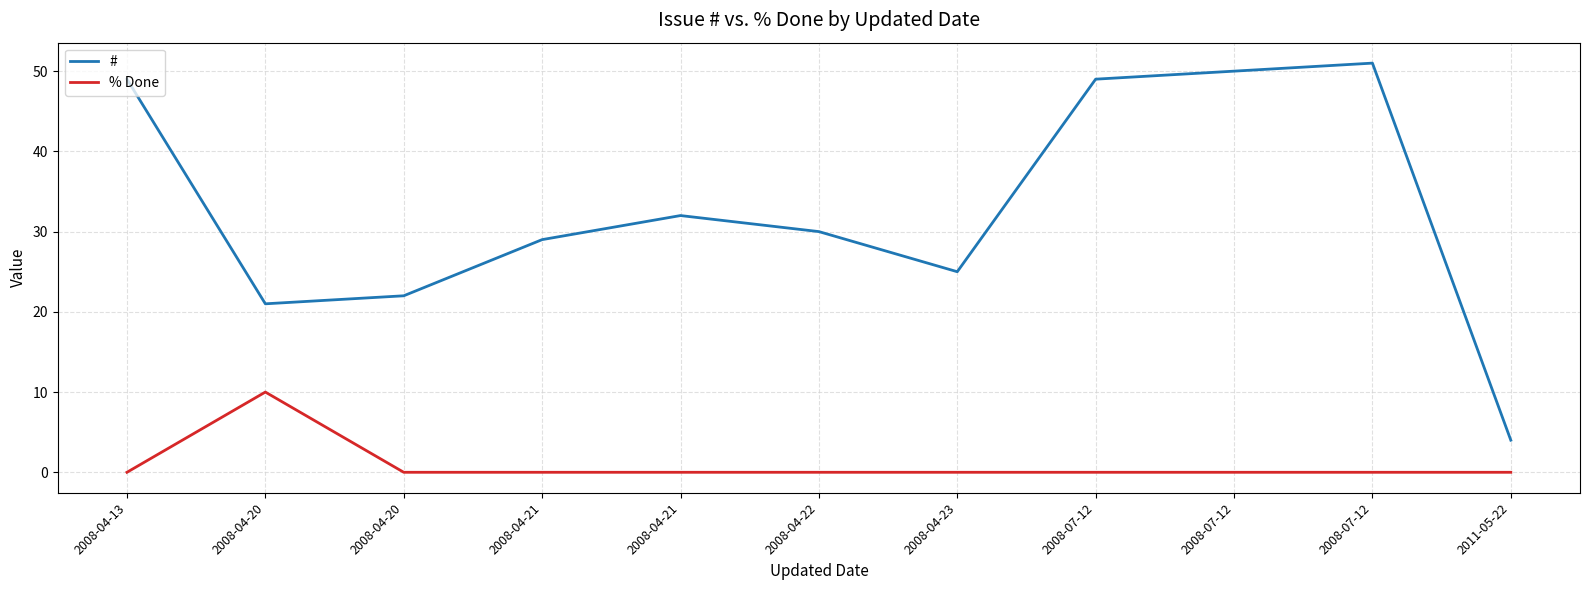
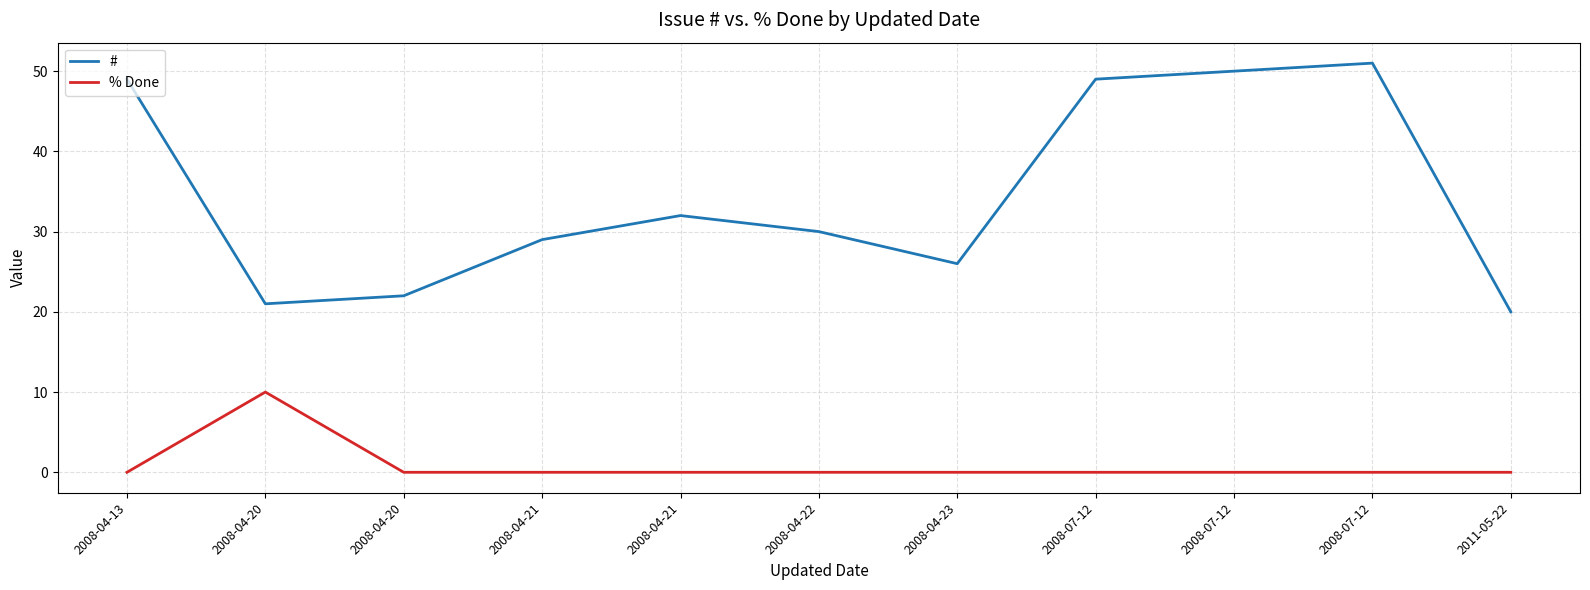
#, 2008-04-23: 25 -> 26
#, 2011-05-22: 4 -> 20
